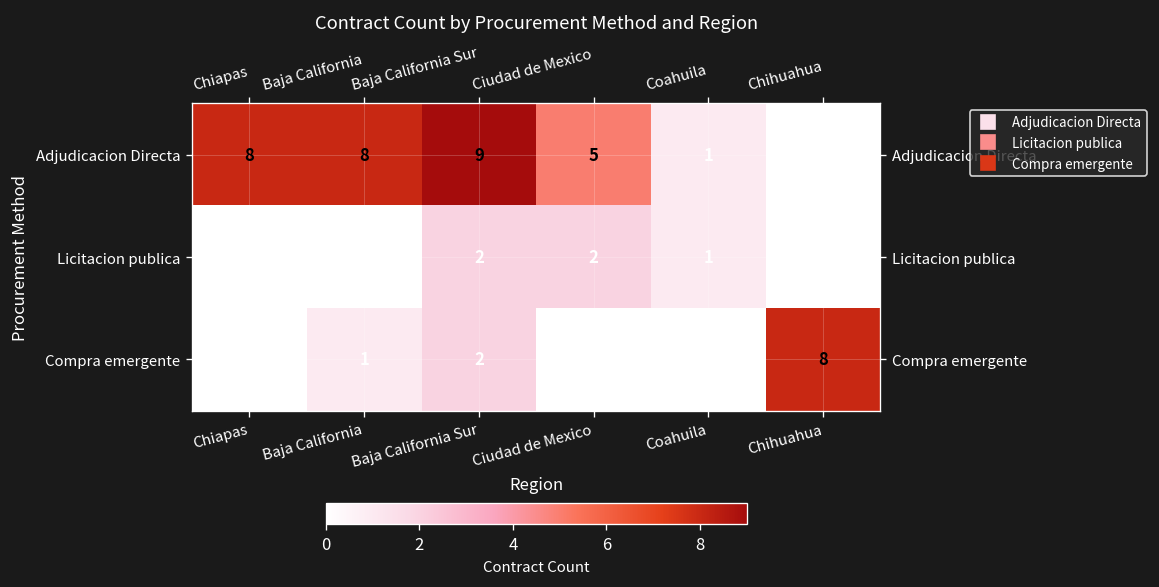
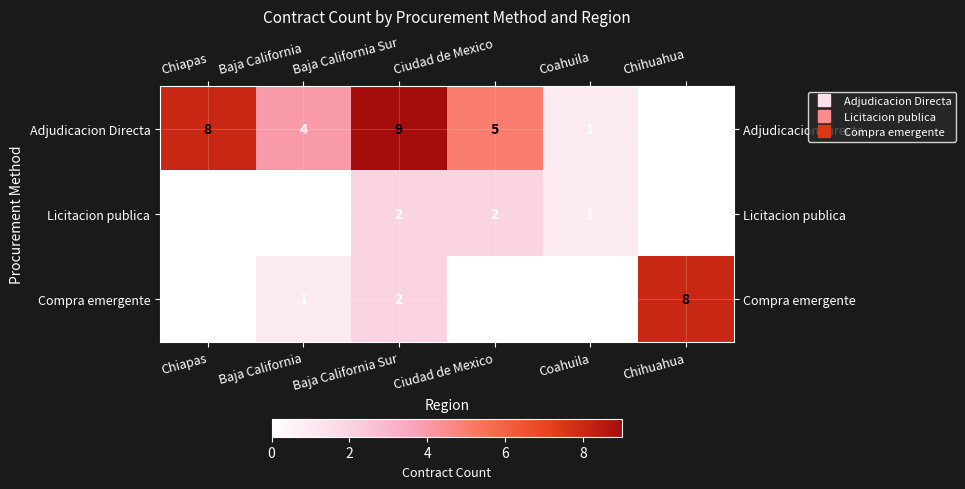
Adjudicacion Directa, Baja California: 8 -> 4
